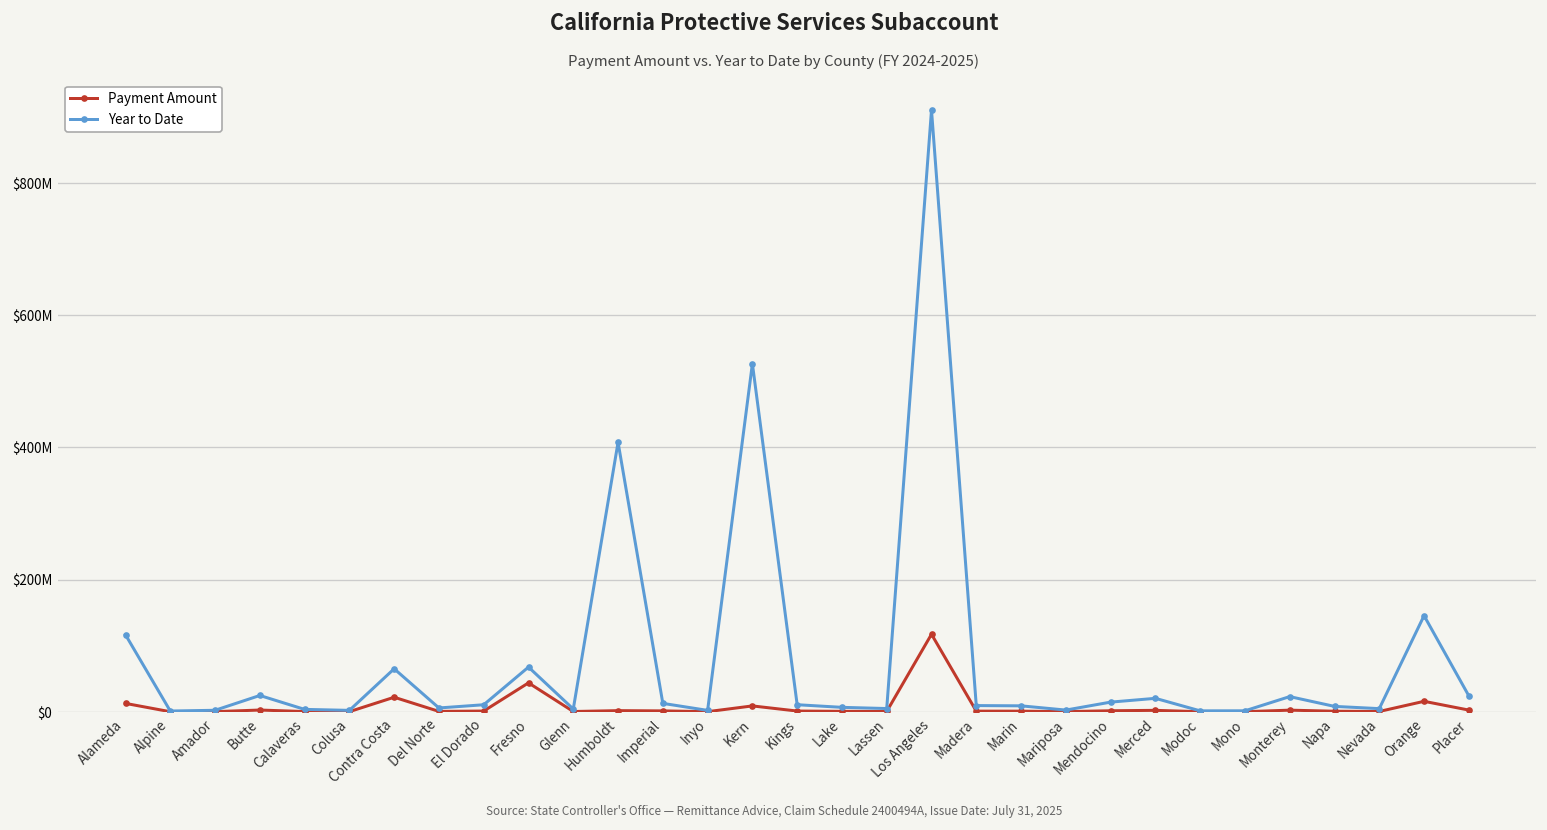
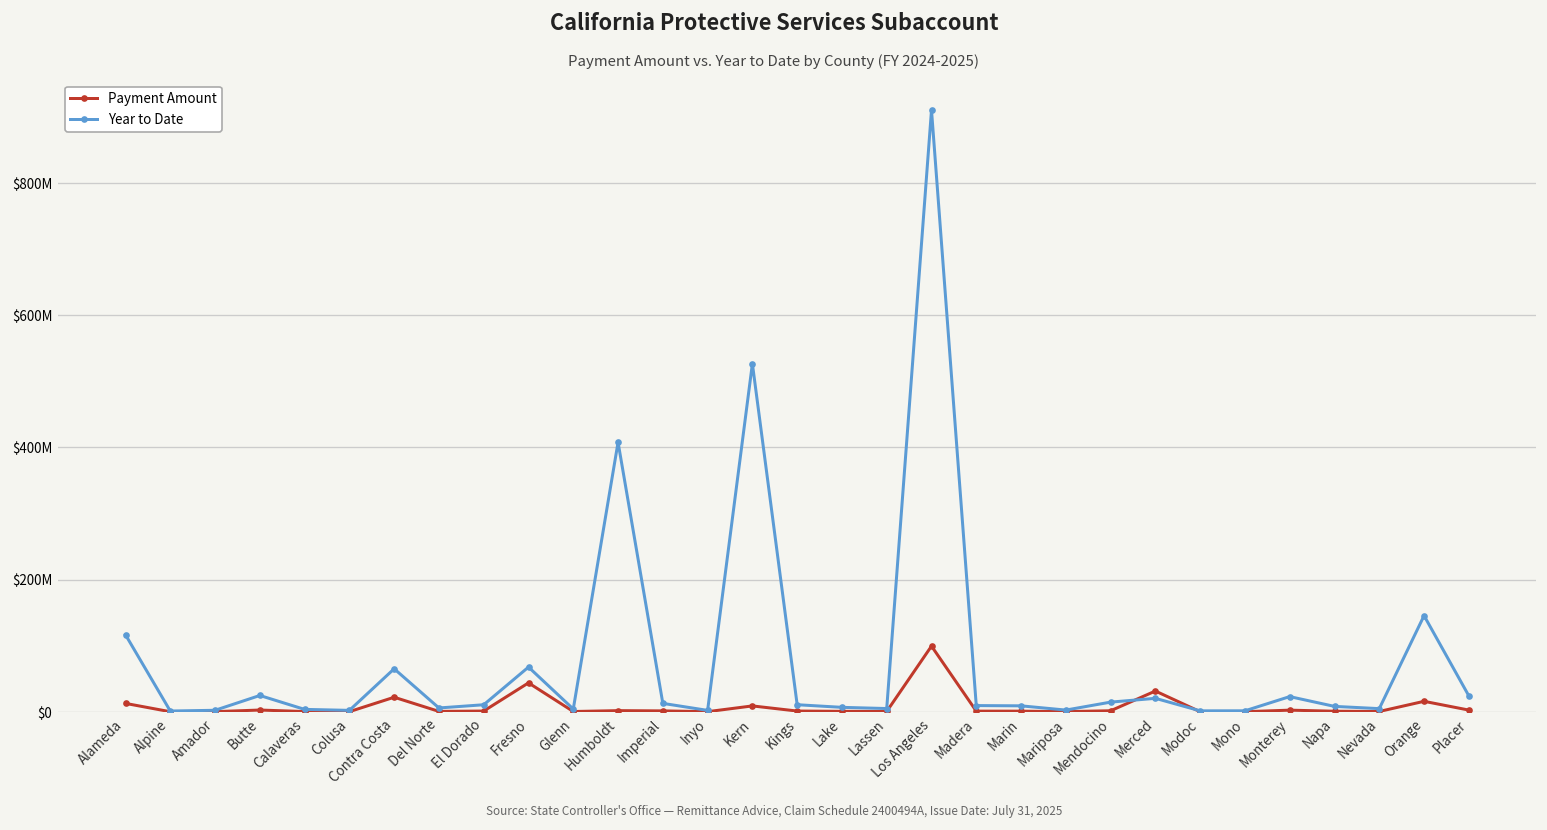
Payment Amount, Los Angeles: $120000000 -> $100000000
Payment Amount, Merced: $0 -> $30000000
